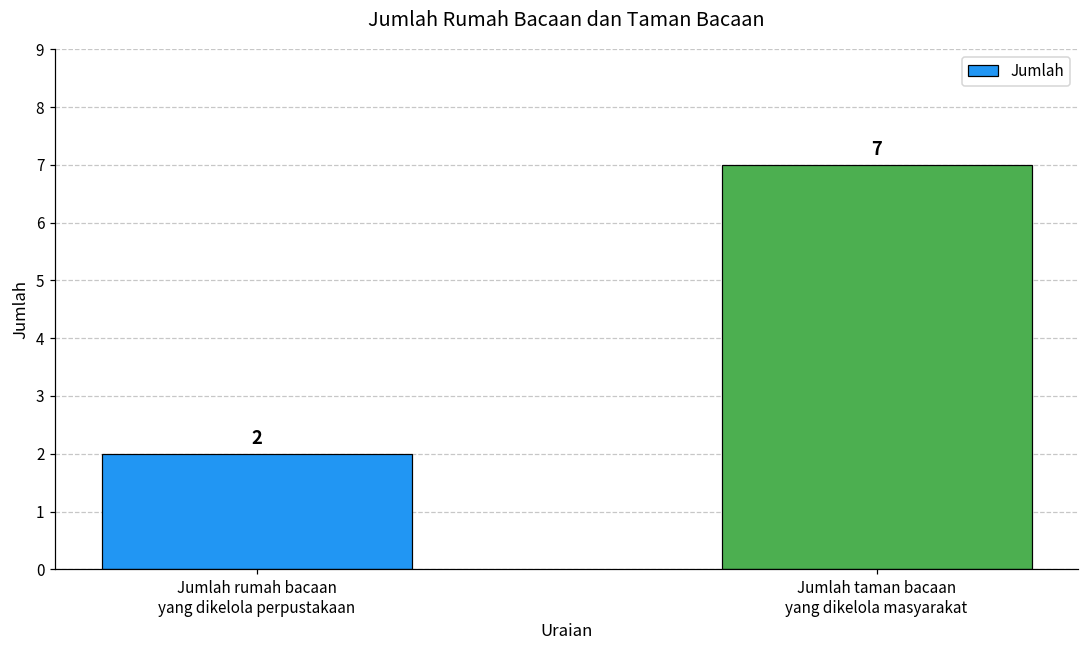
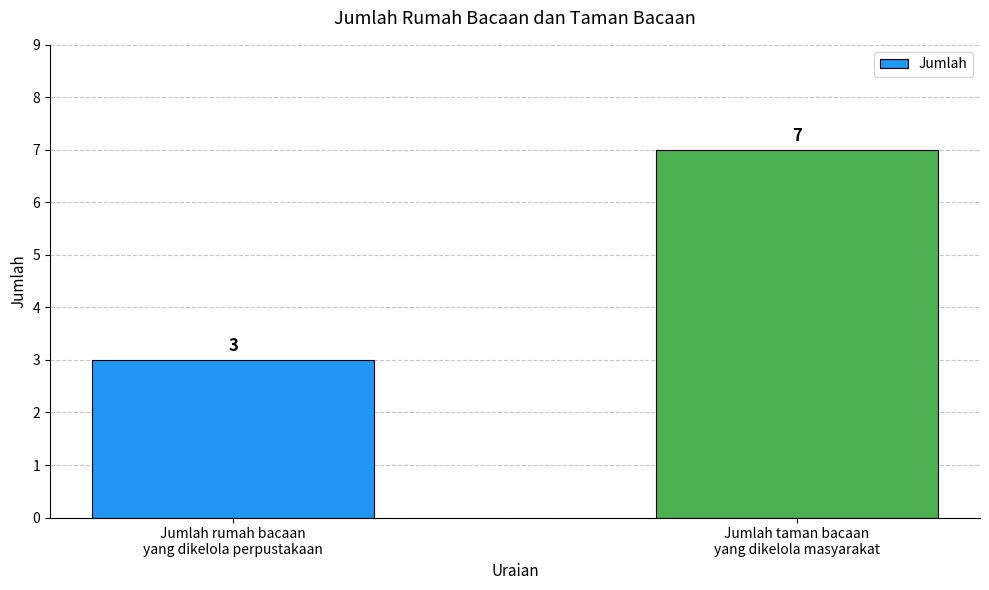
Jumlah rumah bacaan yang dikelola perpustakaan: 2 -> 3
